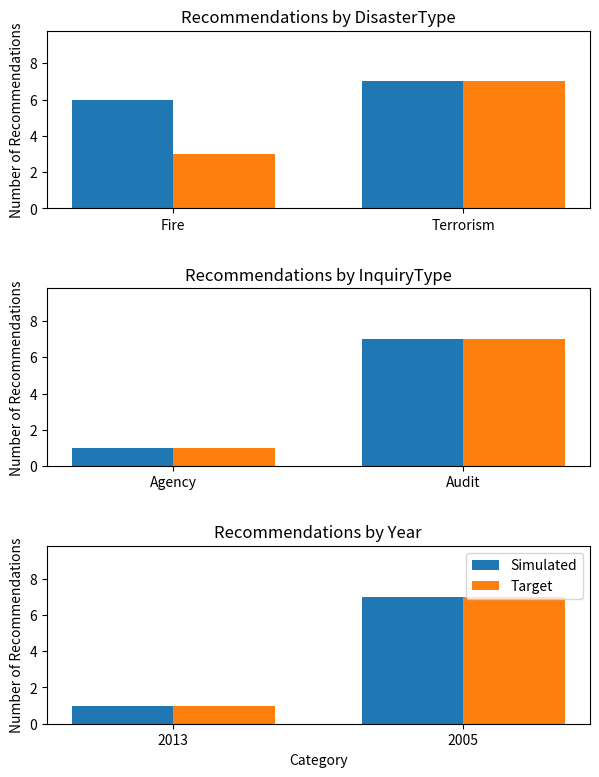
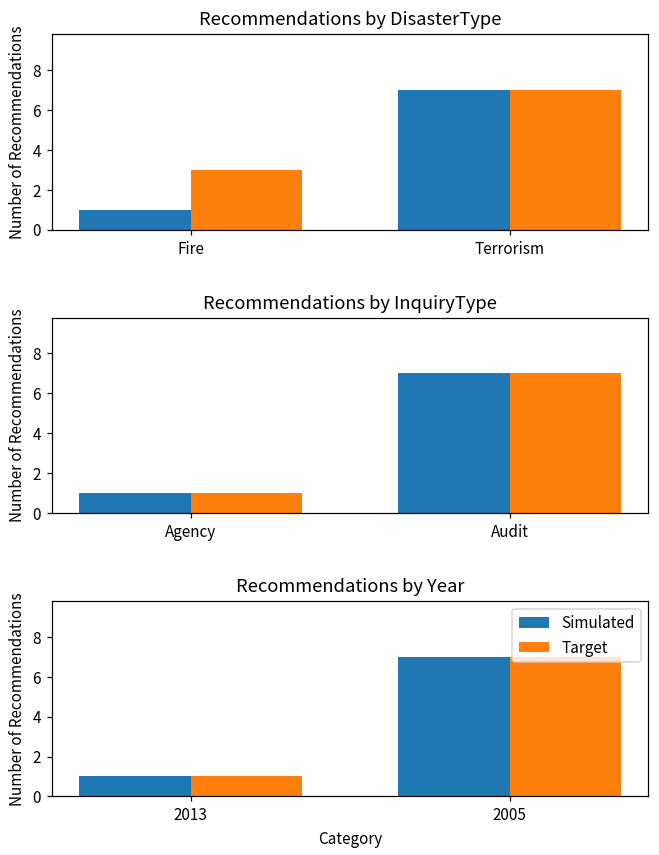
Recommendations by DisasterType, Simulated, Fire: 6 -> 1
